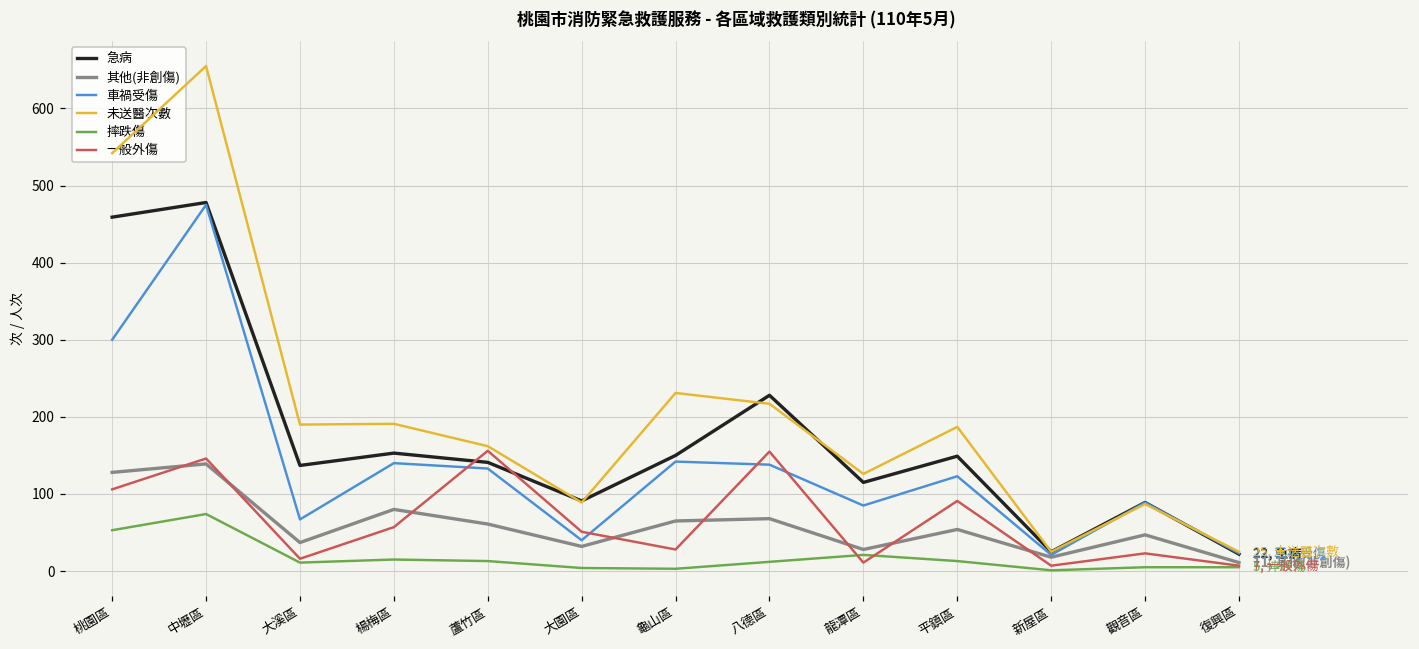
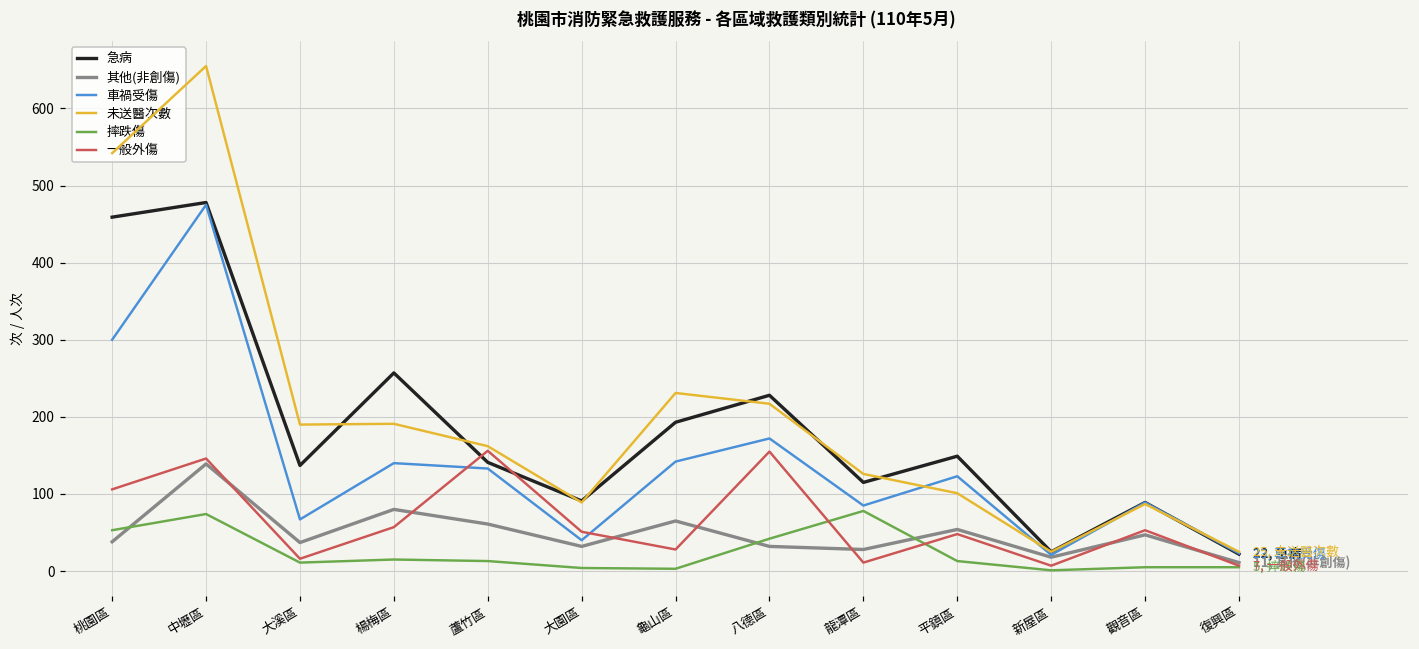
其他(非創傷), 桃園區: 130 -> 40
急病, 楊梅區: 150 -> 260
急病, 龜山區: 150 -> 190
其他(非創傷), 八德區: 70 -> 30
車禍受傷, 八德區: 140 -> 170
摔跌傷, 八德區: 10 -> 40
摔跌傷, 龍潭區: 20 -> 80
未送醫次數, 平鎮區: 190 -> 100
一般外傷, 平鎮區: 90 -> 50
一般外傷, 觀音區: 20 -> 50
